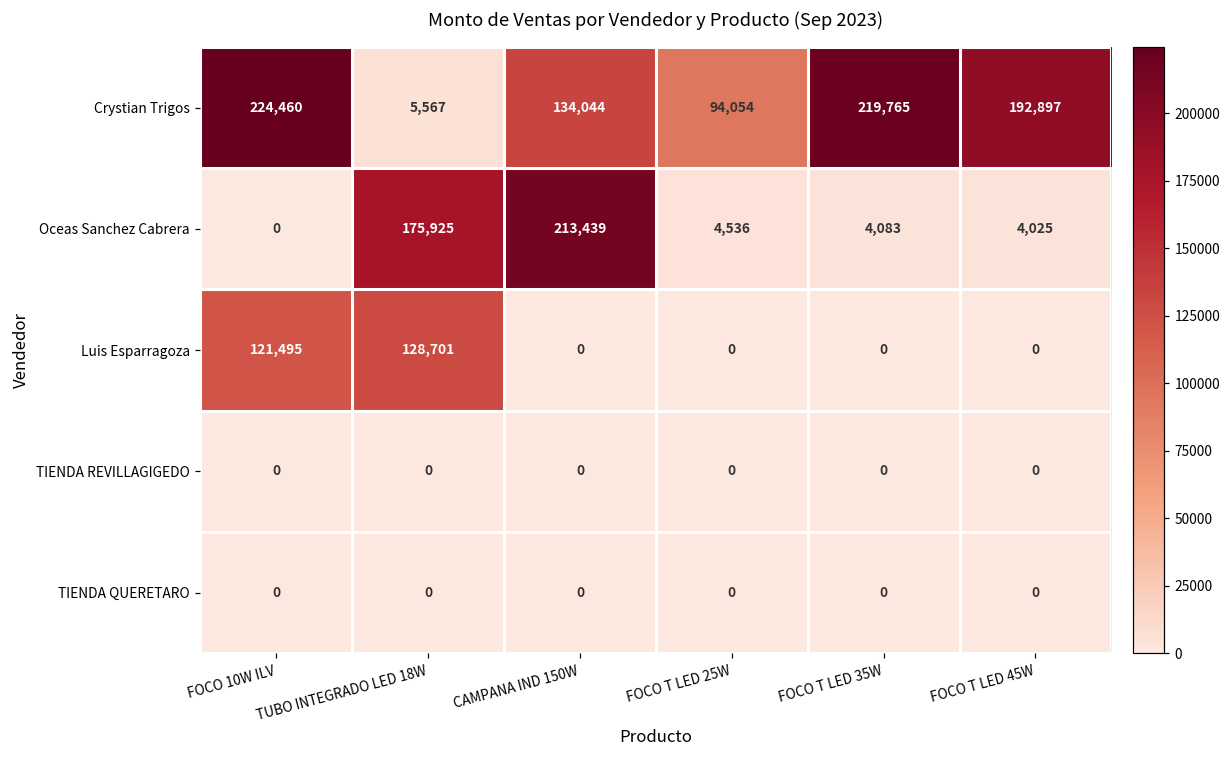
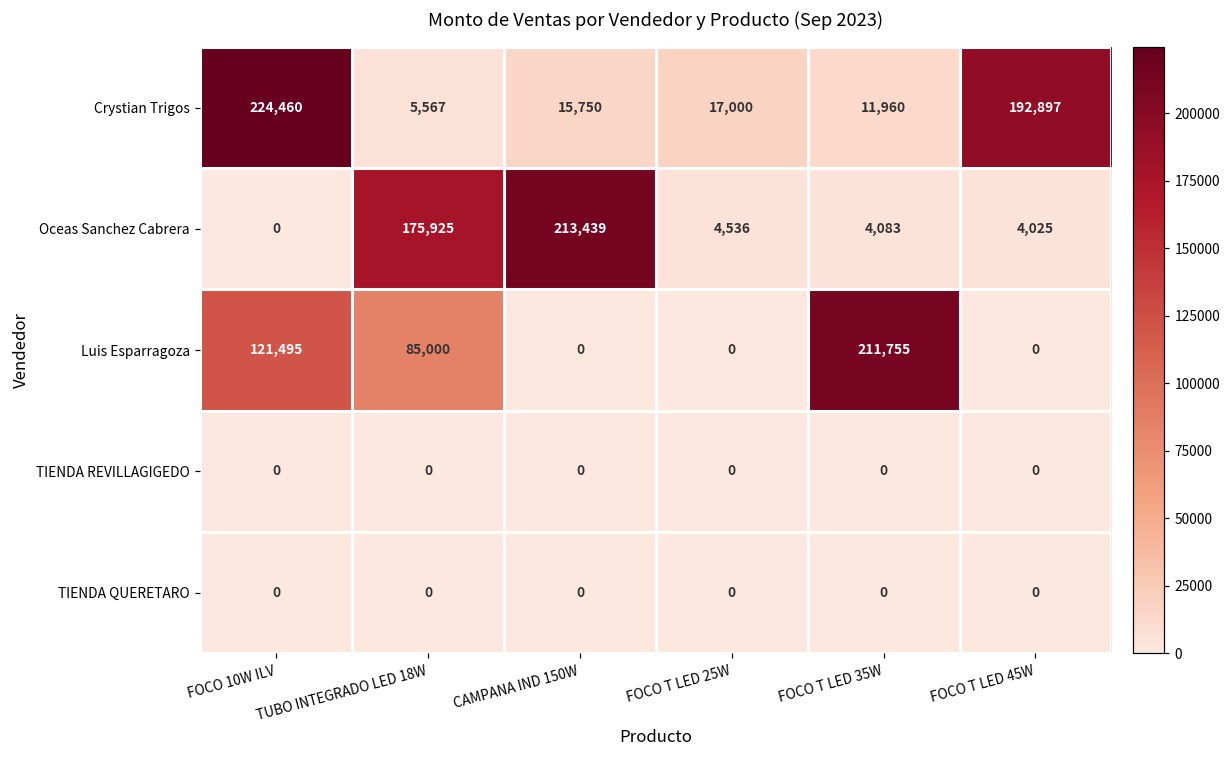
Crystian Trigos, CAMPANA IND 150W: 134,044 -> 15,750
Crystian Trigos, FOCO T LED 25W: 94,054 -> 17,000
Crystian Trigos, FOCO T LED 35W: 219,765 -> 11,960
Luis Esparragoza, TUBO INTEGRADO LED 18W: 128,701 -> 85,000
Luis Esparragoza, FOCO T LED 35W: 0 -> 211,755
